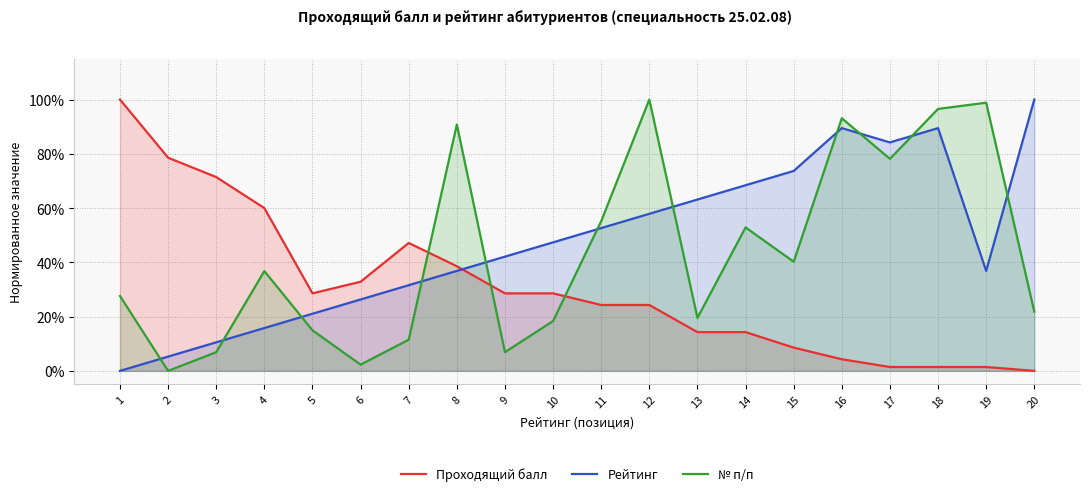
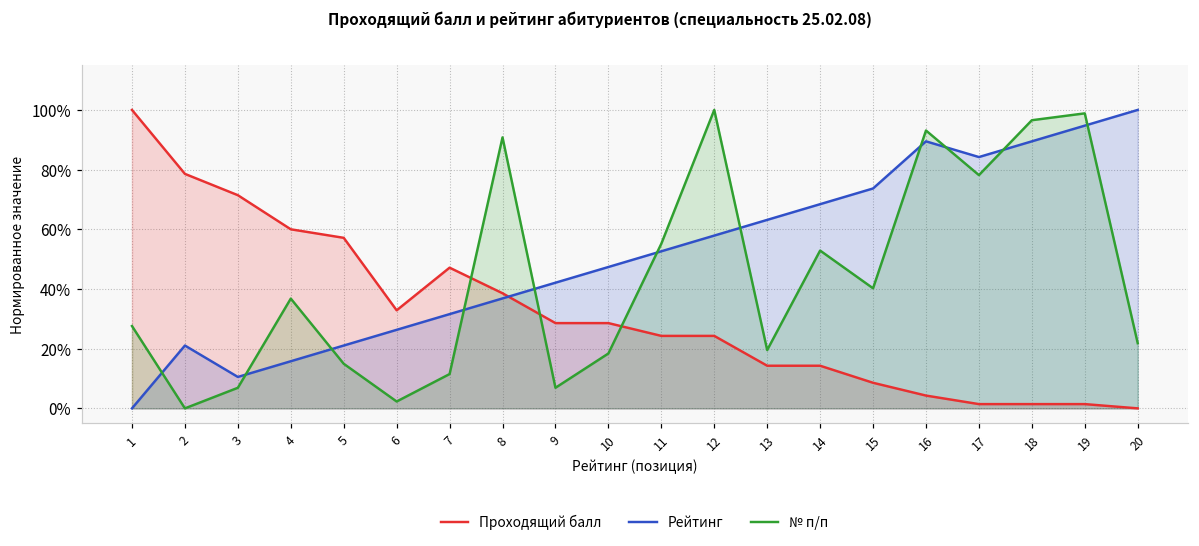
Рейтинг, 2: 5% -> 21%
Проходящий балл, 5: 29% -> 57%
Рейтинг, 19: 37% -> 95%
